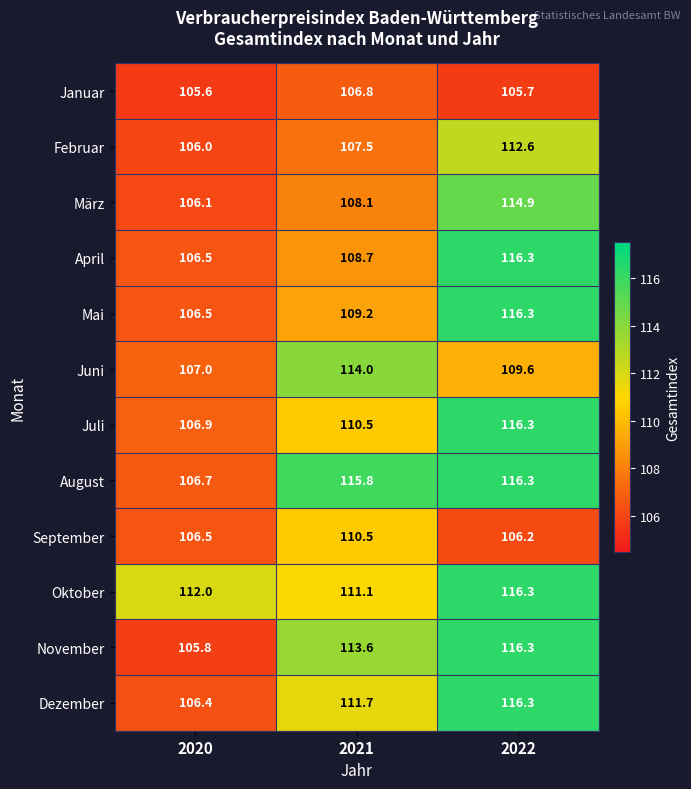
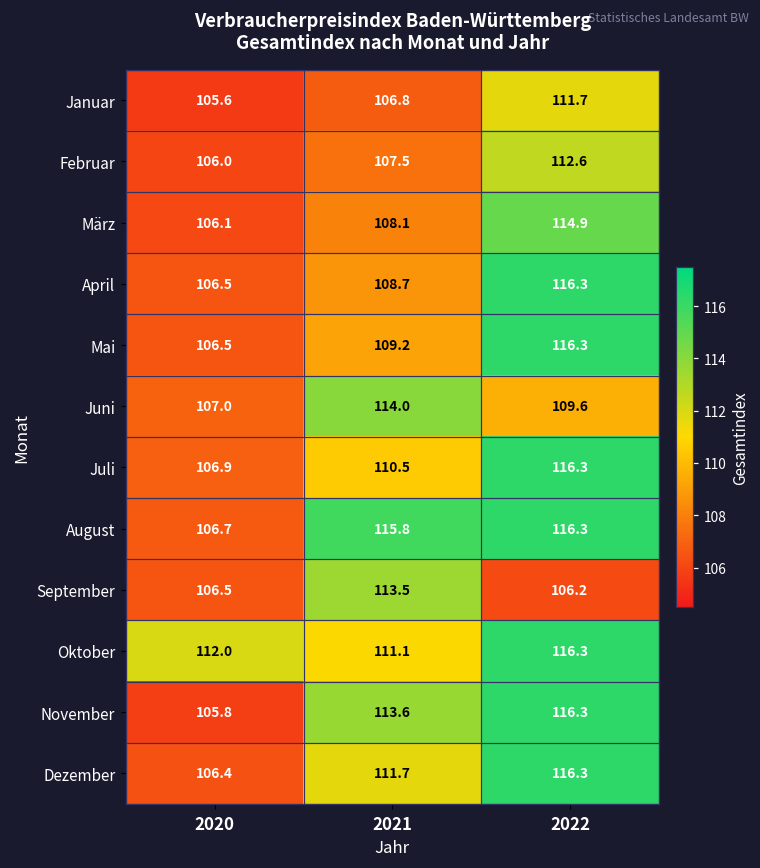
Januar, 2022: 105.7 -> 111.7
September, 2021: 110.5 -> 113.5
